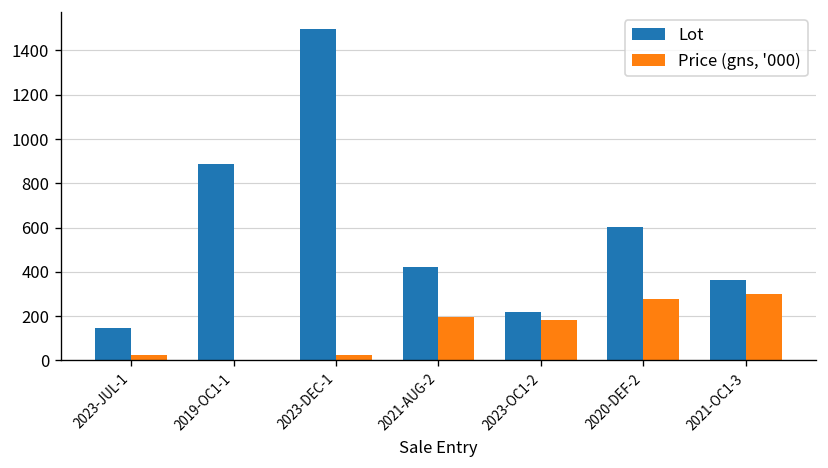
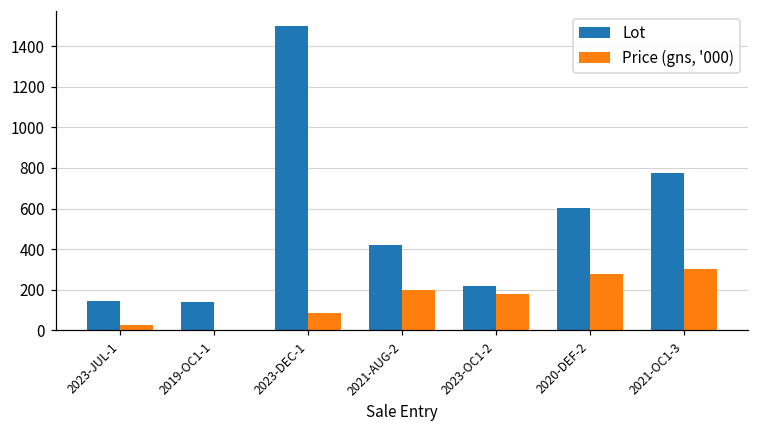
Lot, 2019-OC1-1: 890 -> 140
Price (gns, '000), 2023-DEC-1: 20 -> 90
Lot, 2021-OC1-3: 360 -> 780
